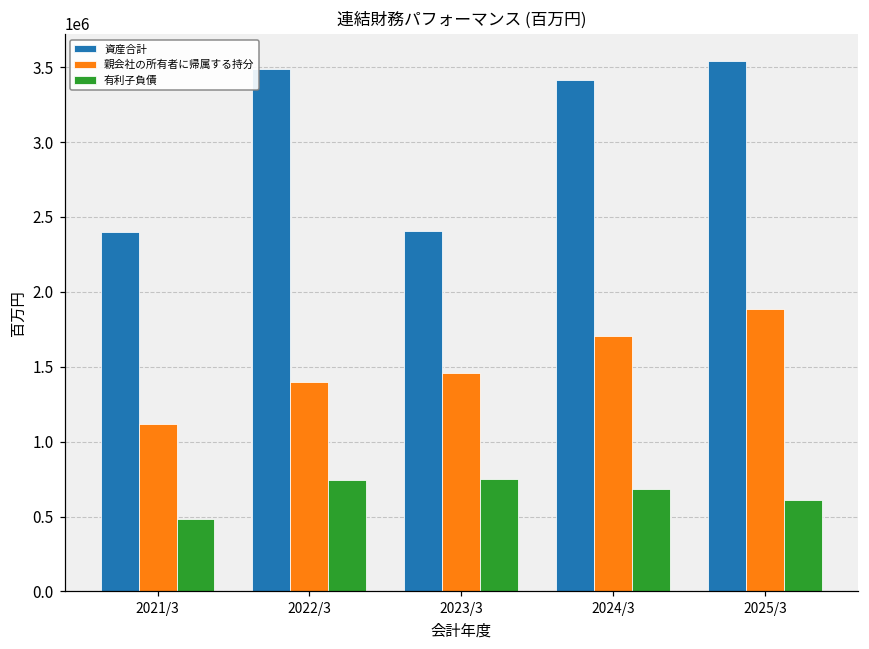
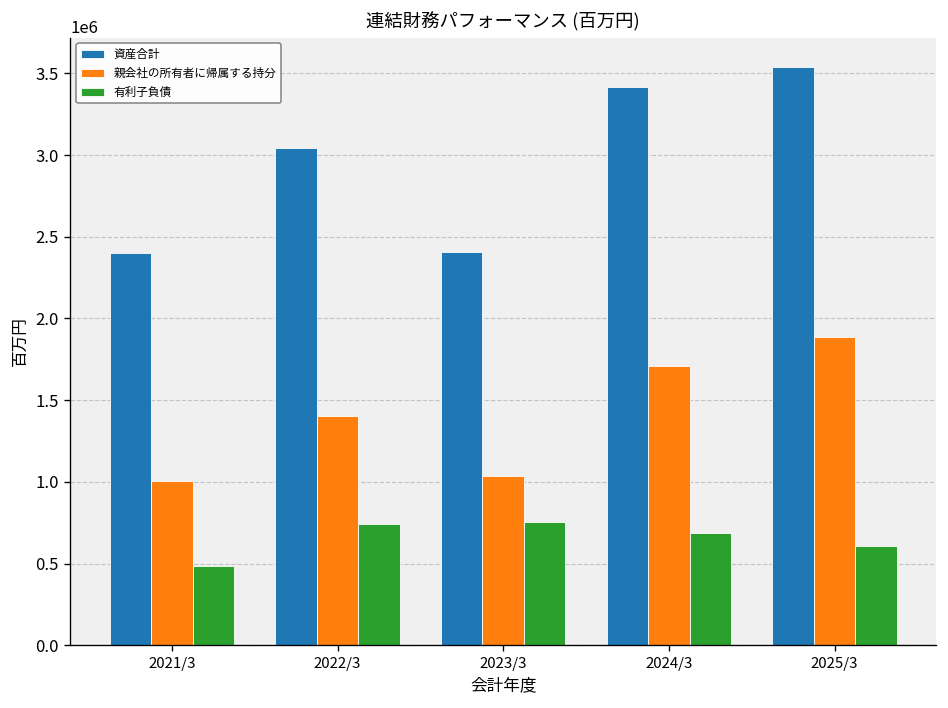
親会社の所有者に帰属する持分, 2021/3: 1120000 -> 1000000
資産合計, 2022/3: 3490000 -> 3040000
親会社の所有者に帰属する持分, 2023/3: 1460000 -> 1040000
